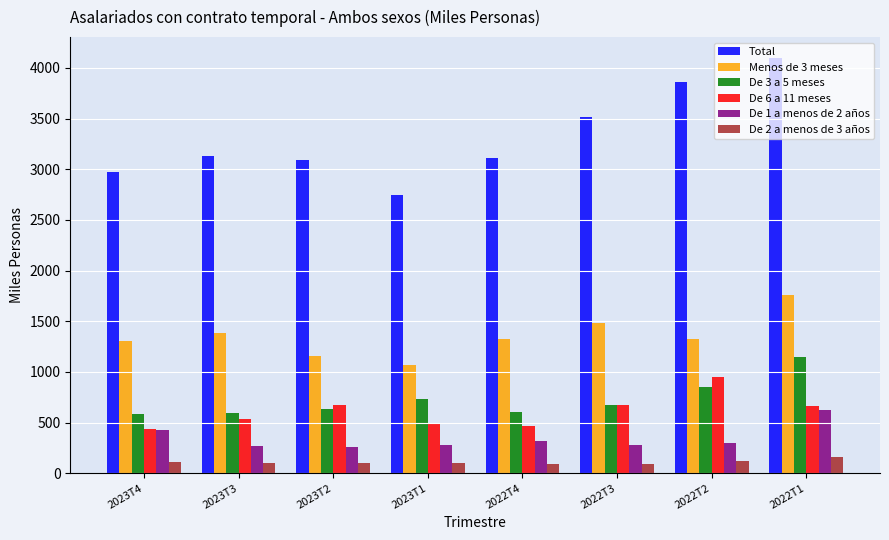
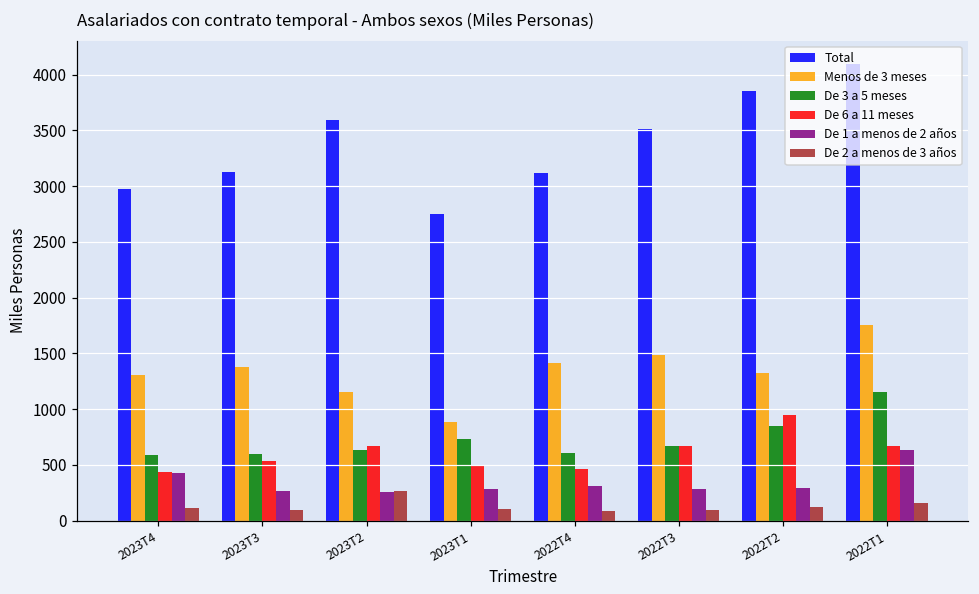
Total, 2023T2: 3090 -> 3590
De 2 a menos de 3 años, 2023T2: 100 -> 270
Menos de 3 meses, 2023T1: 1070 -> 880
Menos de 3 meses, 2022T4: 1320 -> 1410
